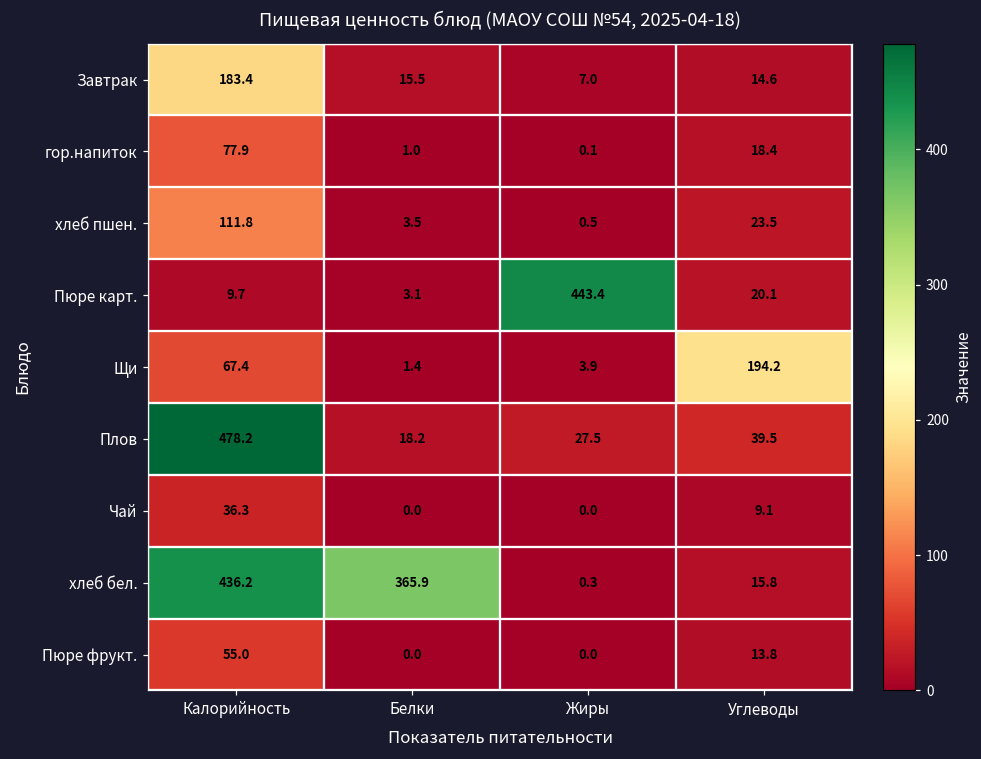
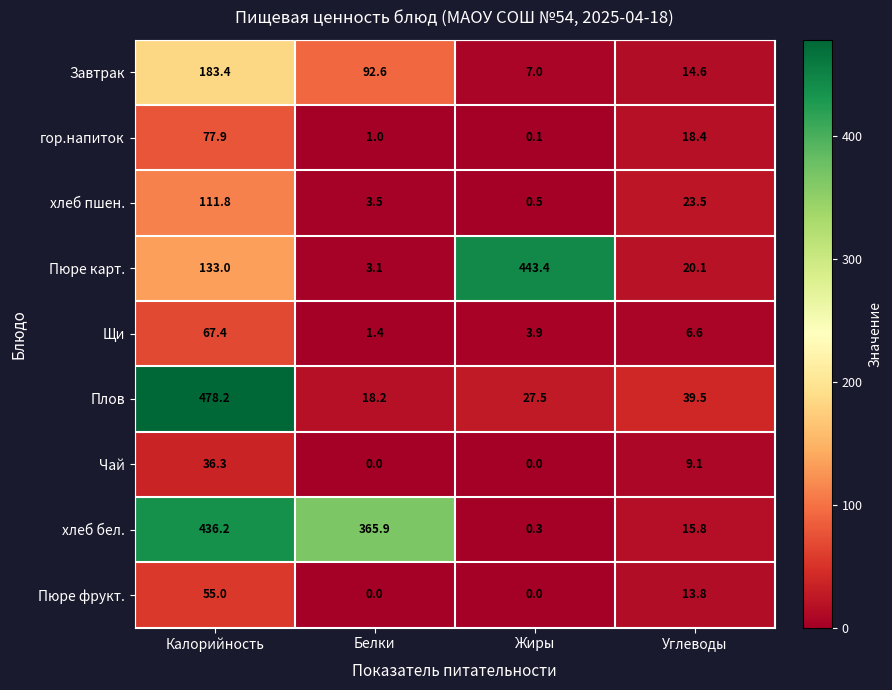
Завтрак, Белки: 15.5 -> 92.6
Пюре карт., Калорийность: 9.7 -> 133.0
Щи, Углеводы: 194.2 -> 6.6
